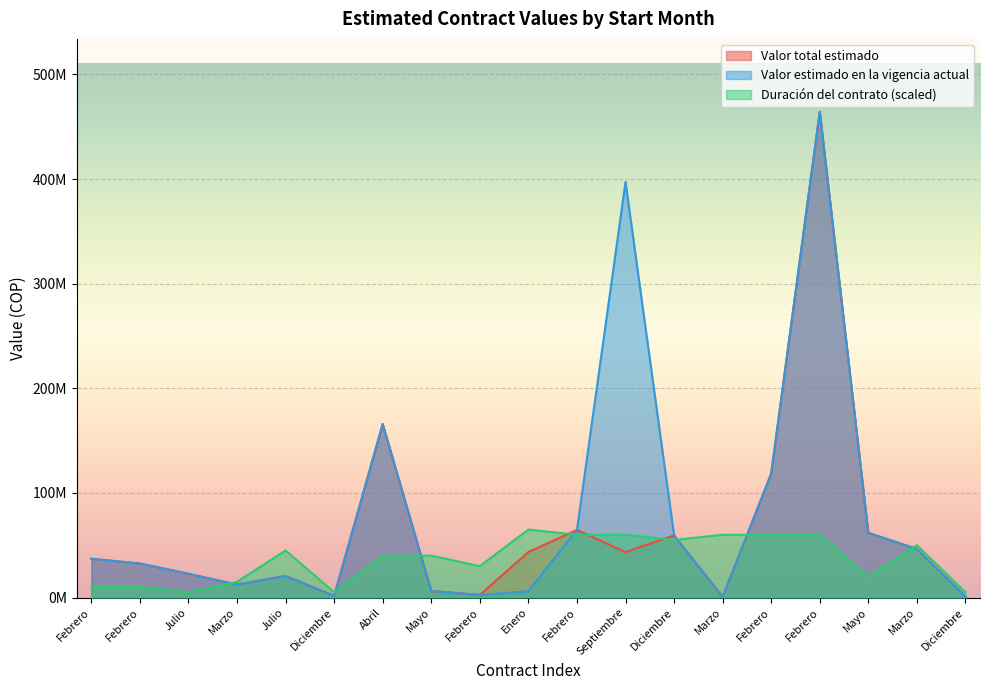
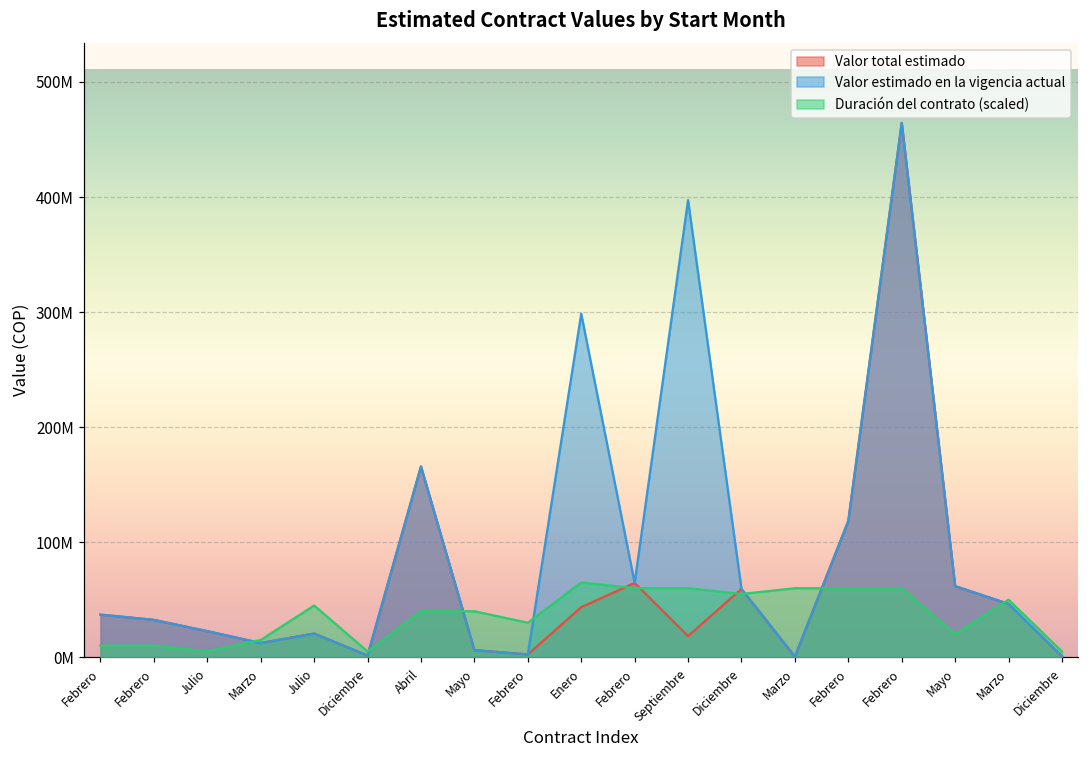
Valor estimado en la vigencia actual, Enero: 6000000 -> 299000000
Valor total estimado, Septiembre: 43000000 -> 18000000
